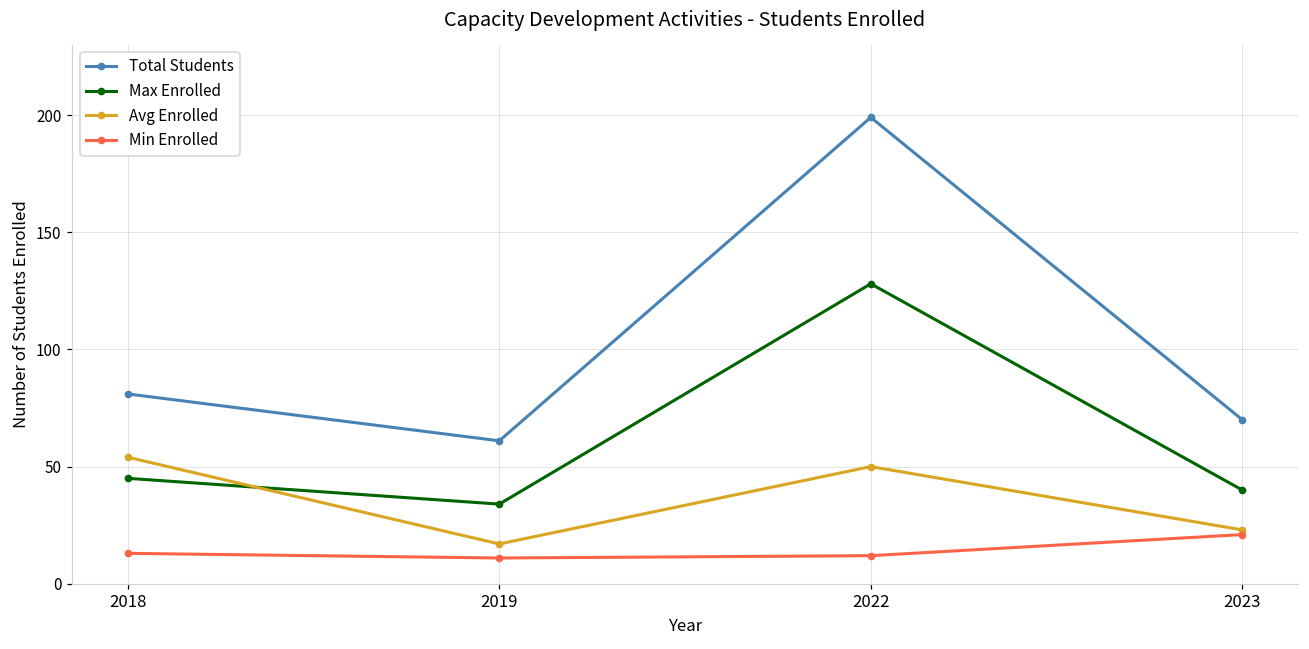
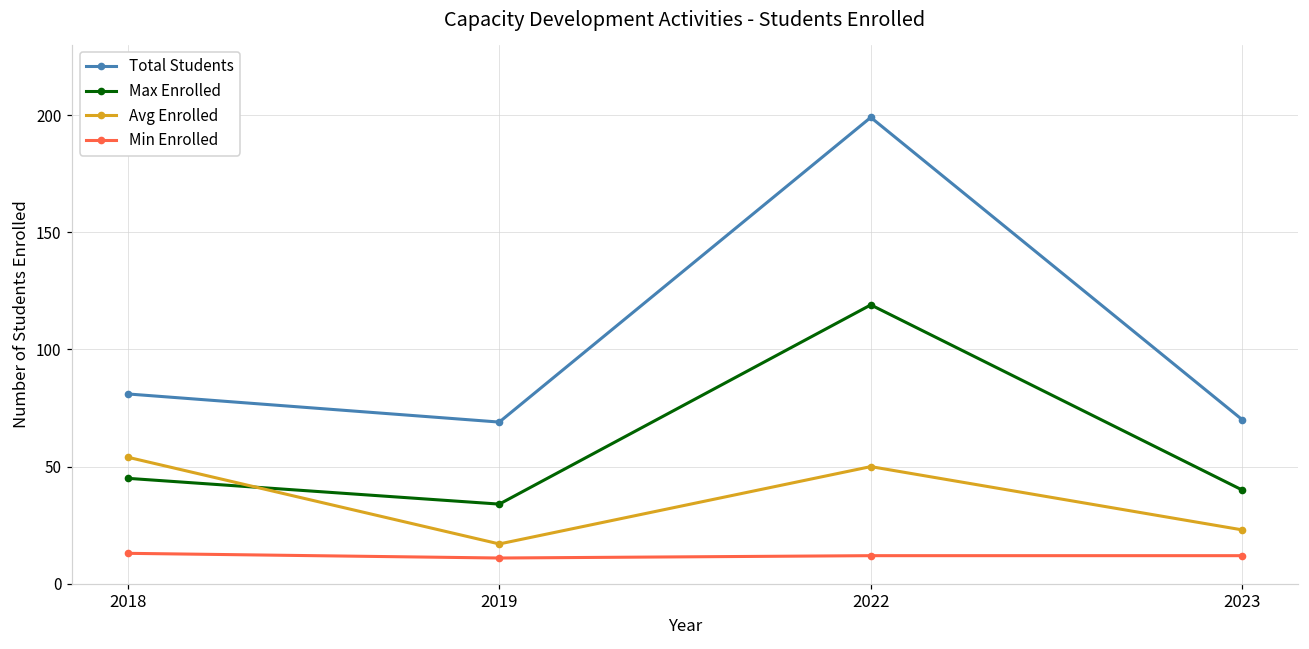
Total Students, 2019: 61 -> 69
Max Enrolled, 2022: 128 -> 119
Min Enrolled, 2023: 21 -> 12
